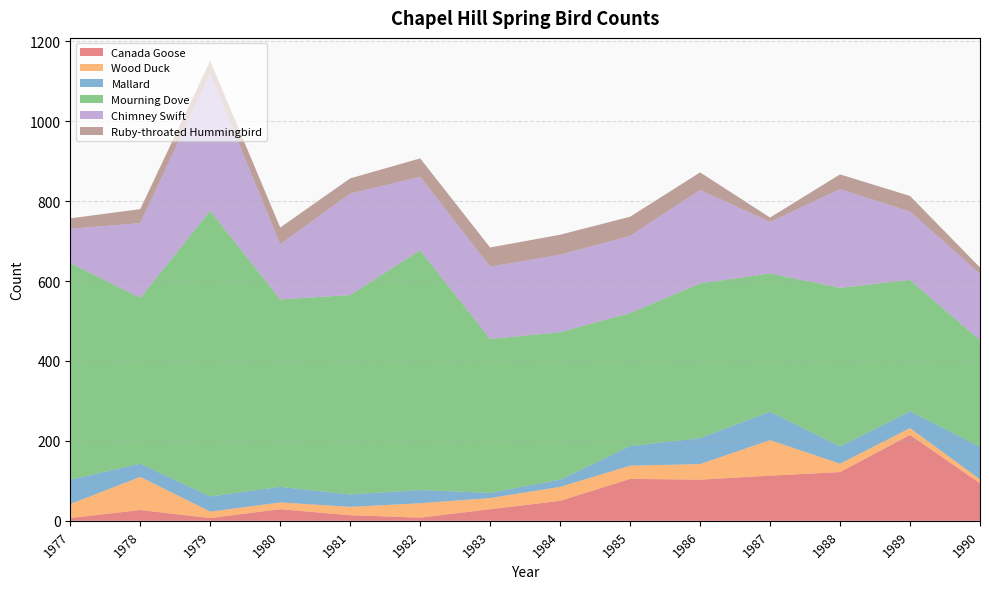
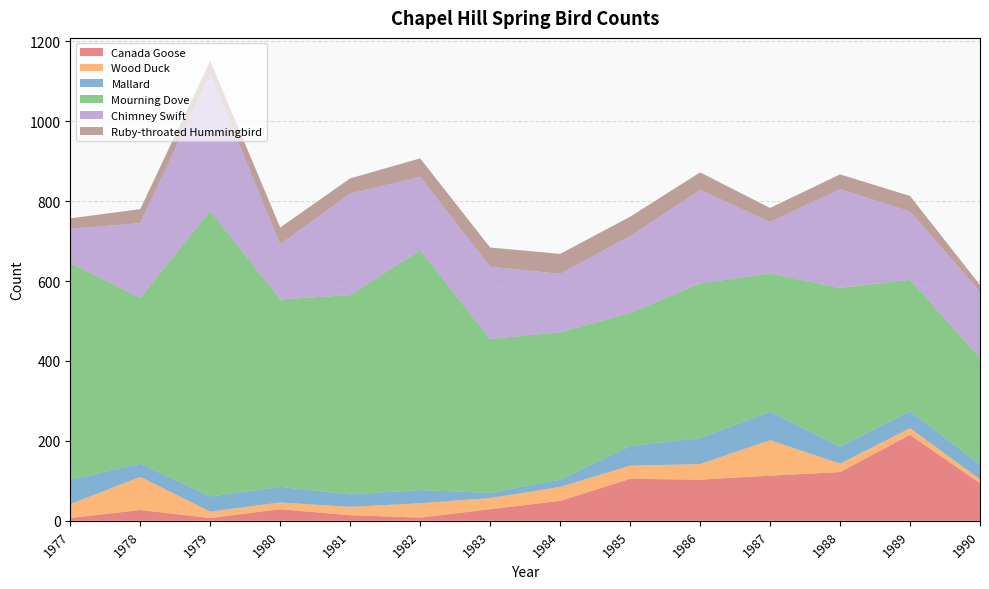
Chimney Swift, 1984: 190 -> 150
Ruby-throated Hummingbird, 1987: 10 -> 40
Mallard, 1990: 80 -> 40
